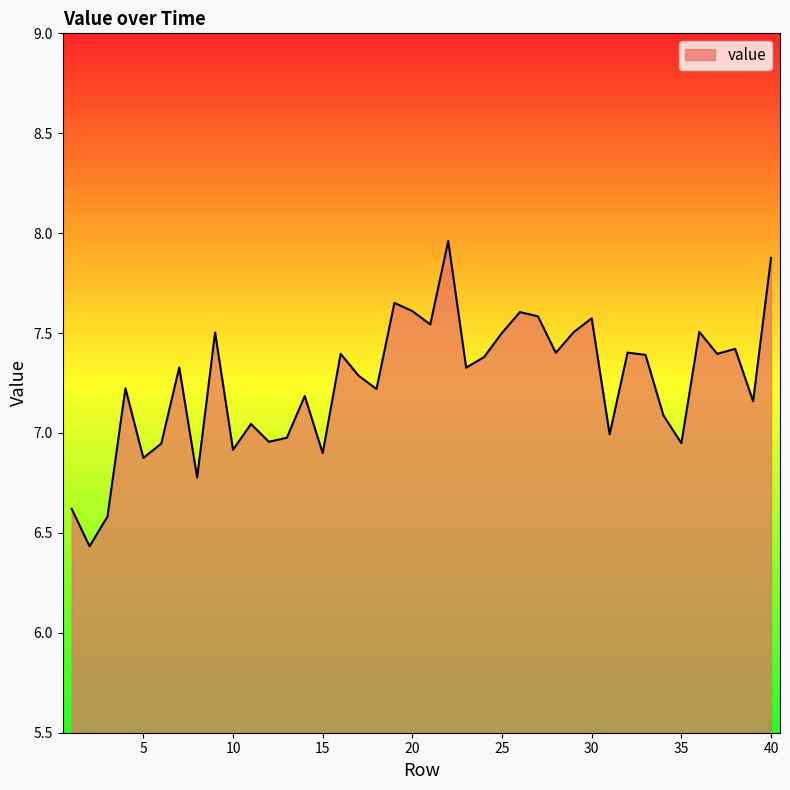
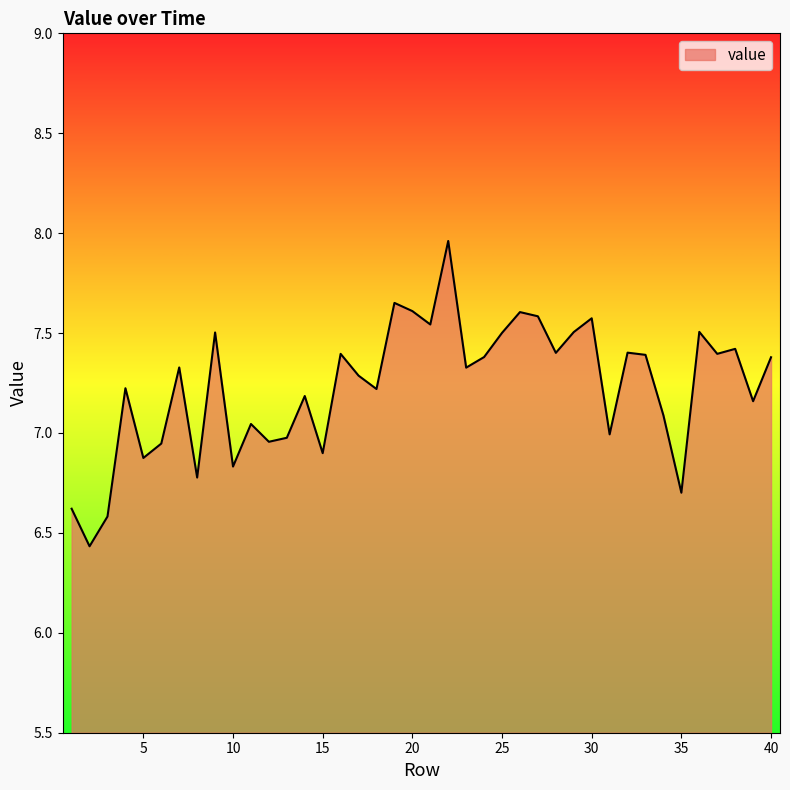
10: 6.92 -> 6.83
35: 6.95 -> 6.70
40: 7.88 -> 7.38
